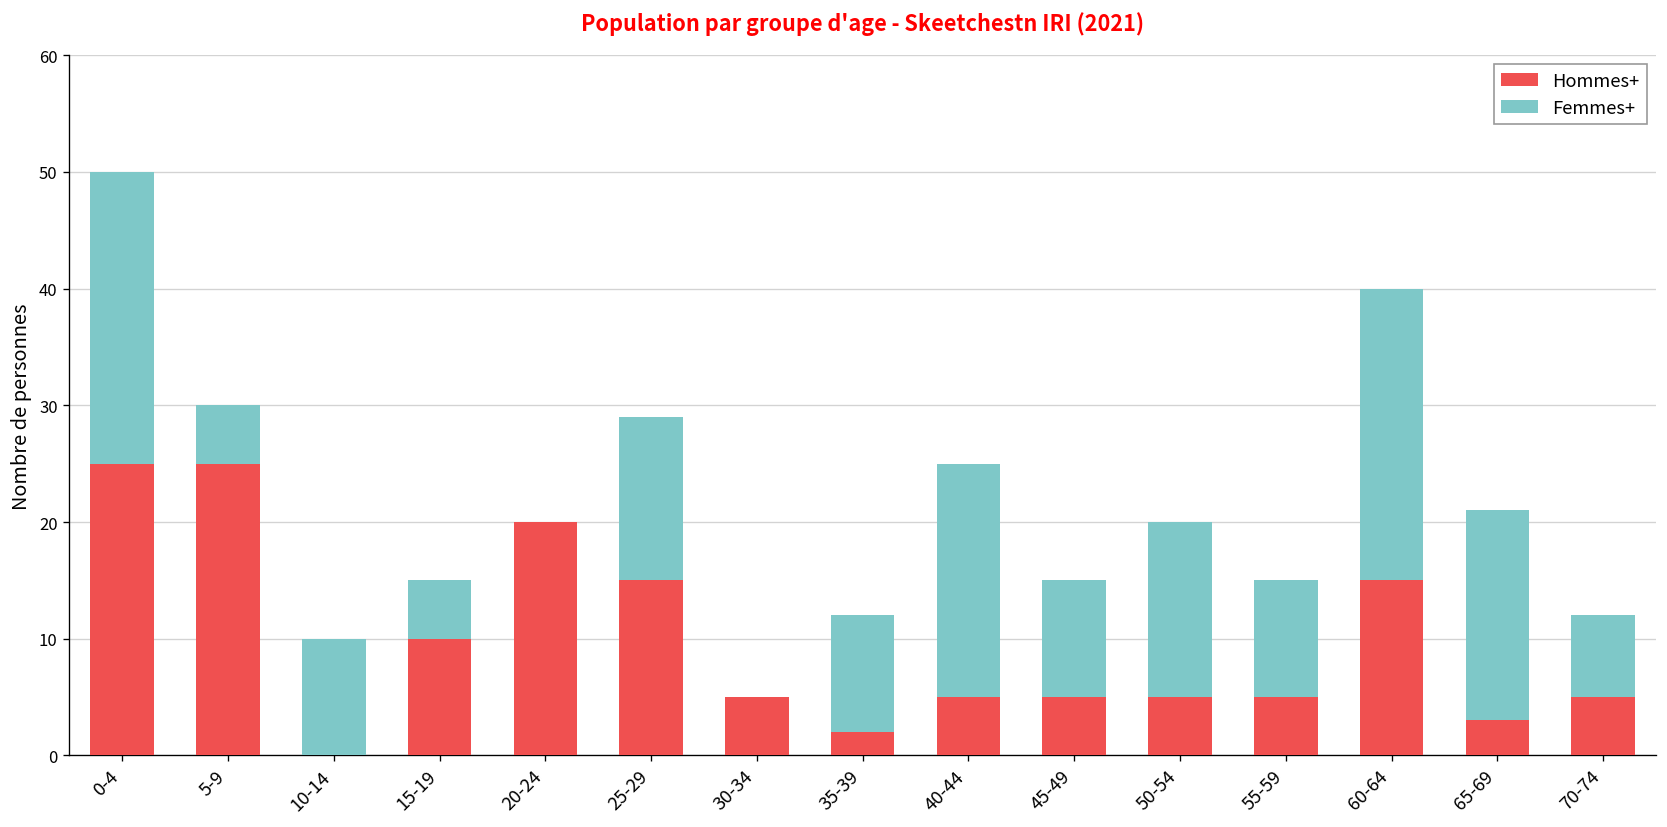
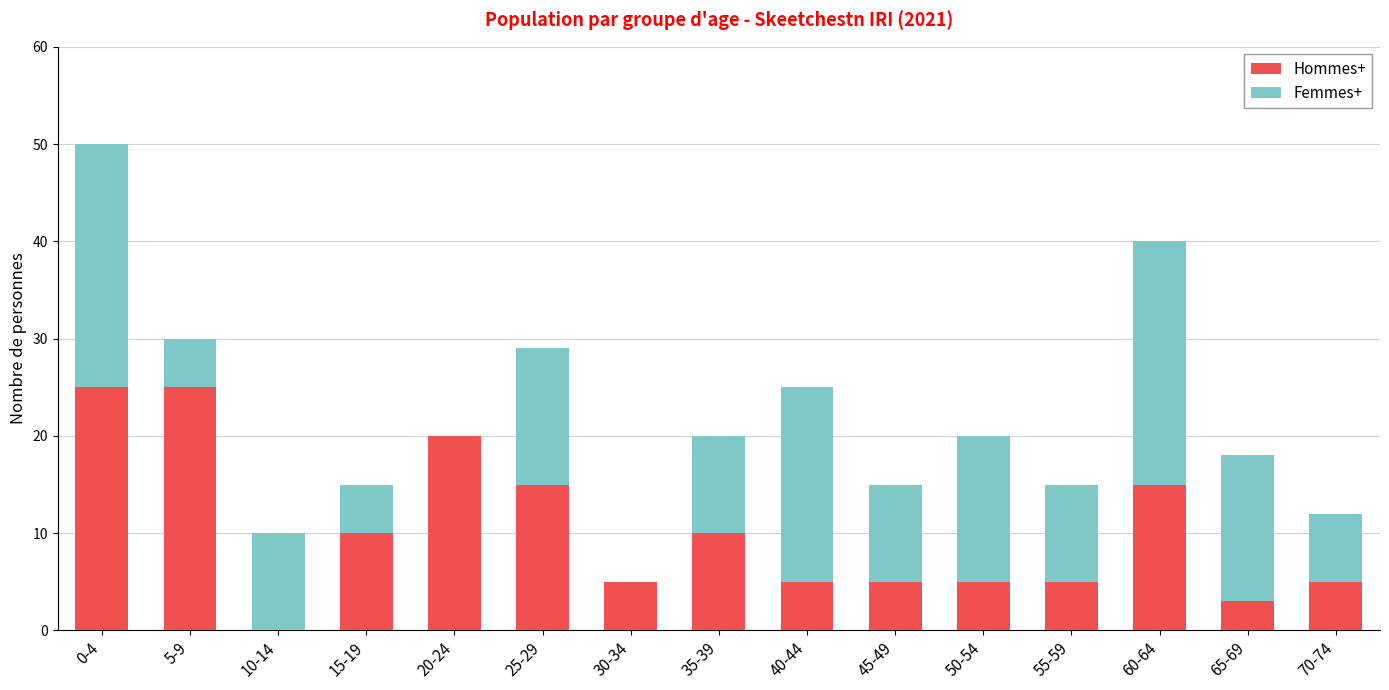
Hommes+, 35-39: 2 -> 10
Femmes+, 65-69: 18 -> 15
